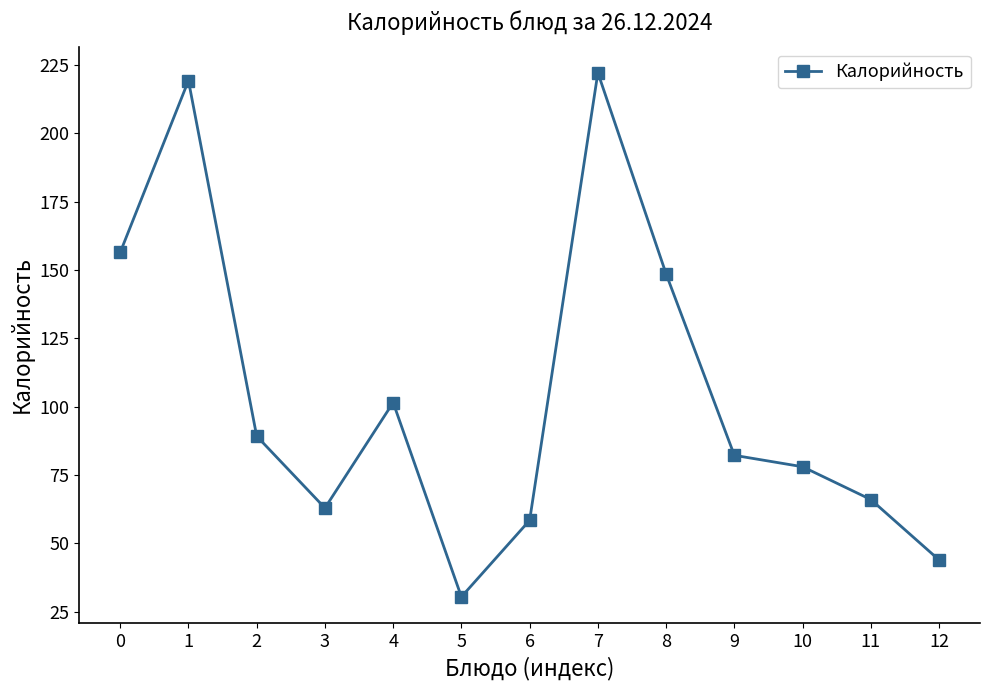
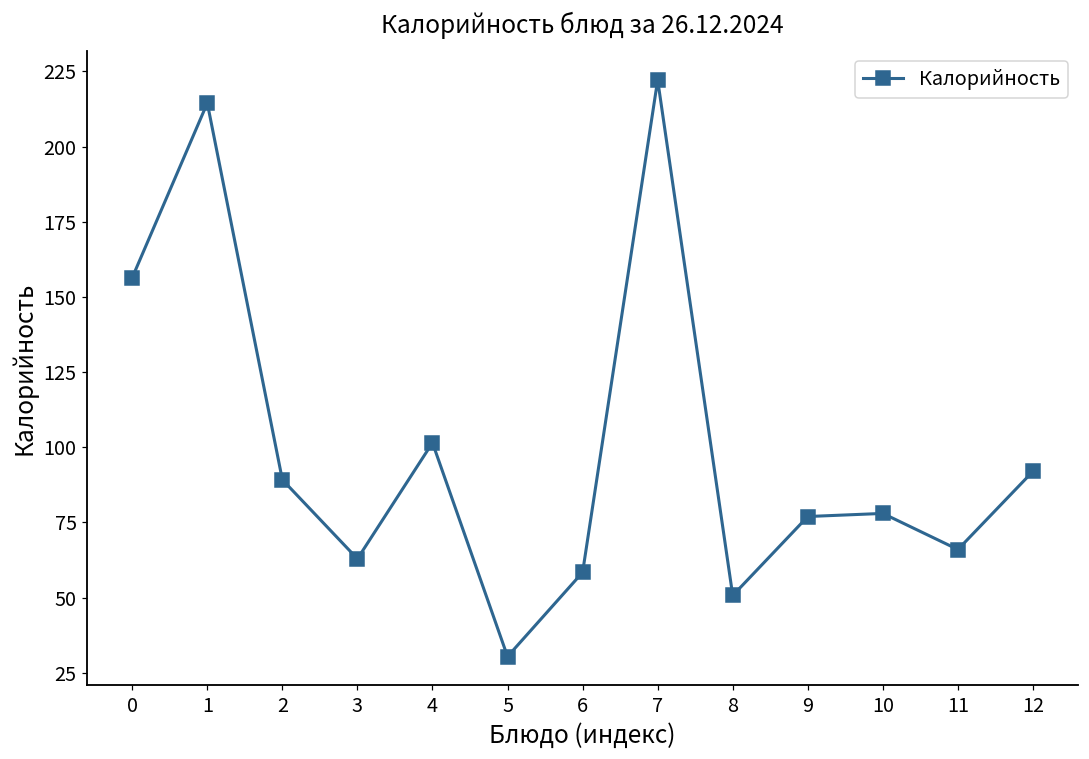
1: 219 -> 214
8: 149 -> 51
9: 82 -> 77
12: 44 -> 92
